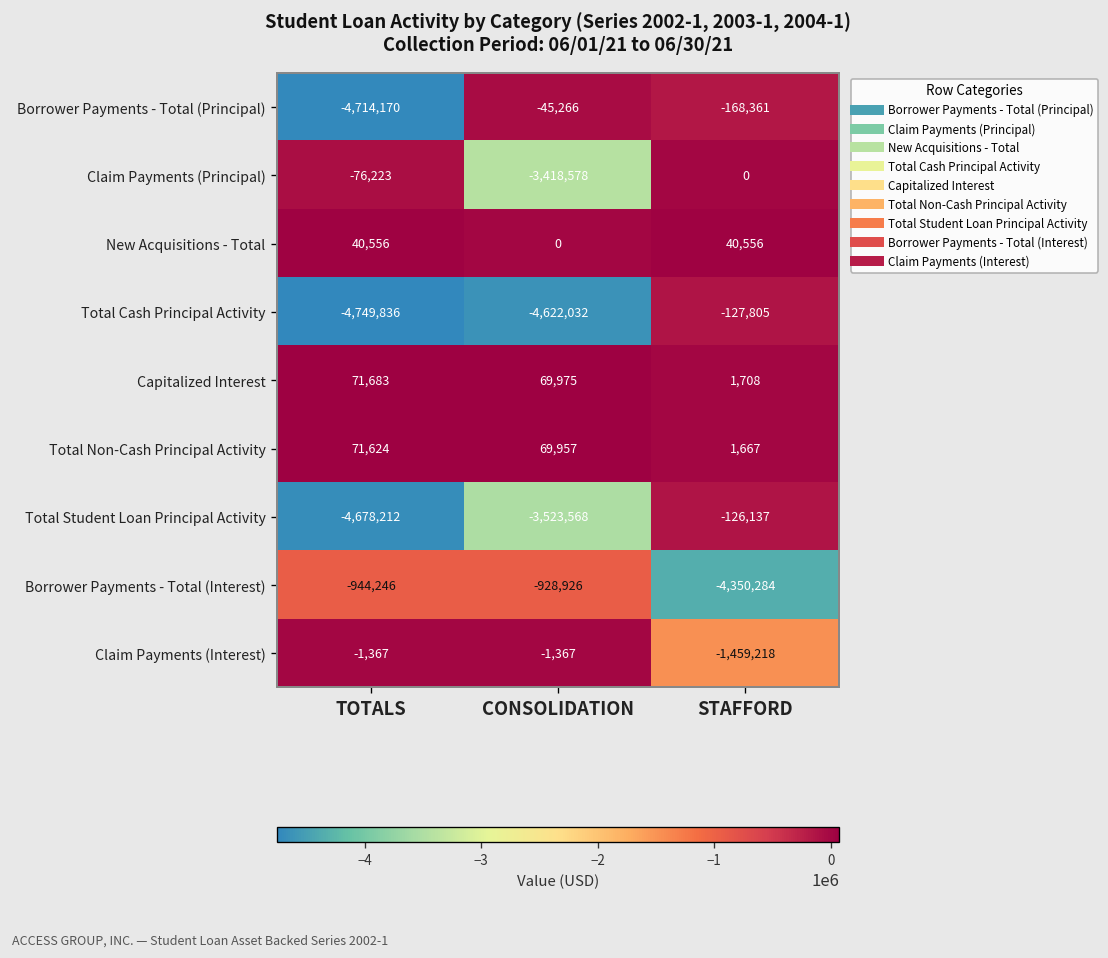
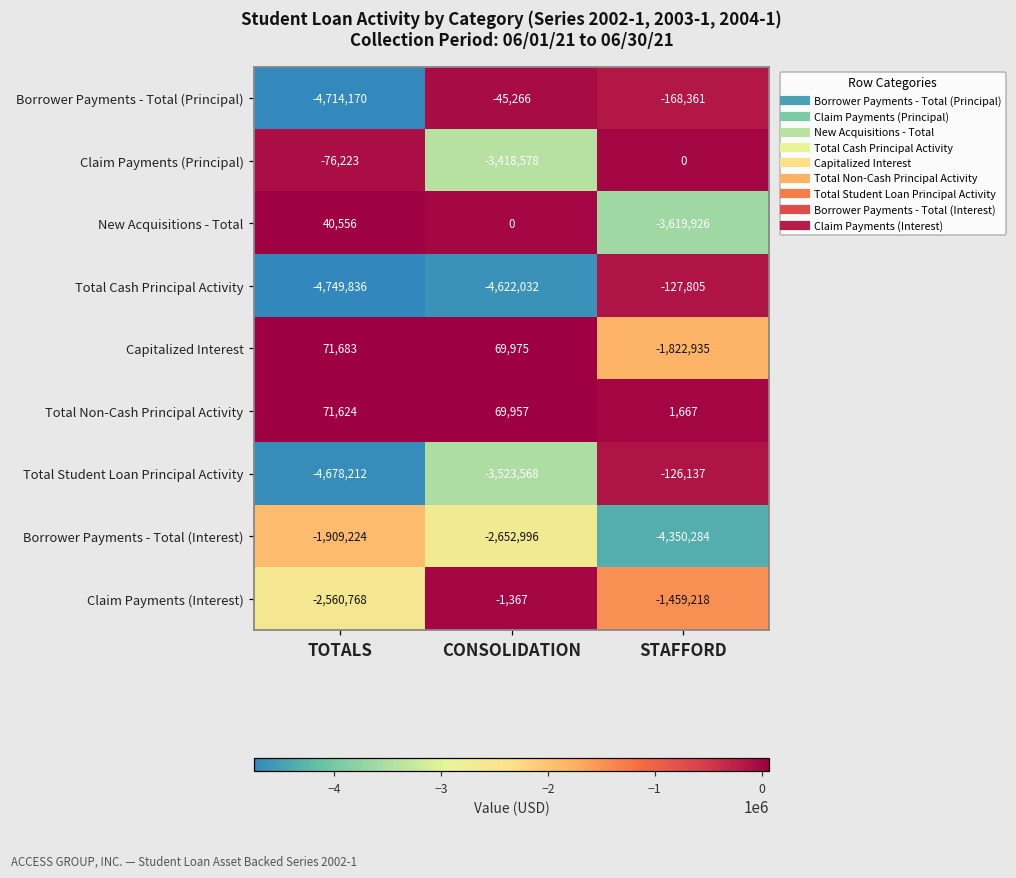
New Acquisitions - Total, STAFFORD: 40,556 -> -3,619,926
Capitalized Interest, STAFFORD: 1,708 -> -1,822,935
Borrower Payments - Total (Interest), TOTALS: -944,246 -> -1,909,224
Borrower Payments - Total (Interest), CONSOLIDATION: -928,926 -> -2,652,996
Claim Payments (Interest), TOTALS: -1,367 -> -2,560,768
